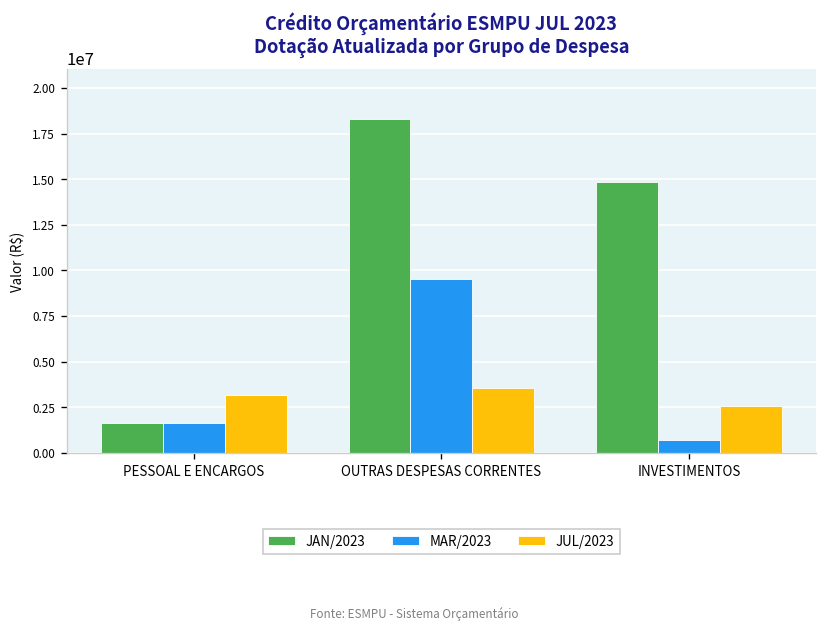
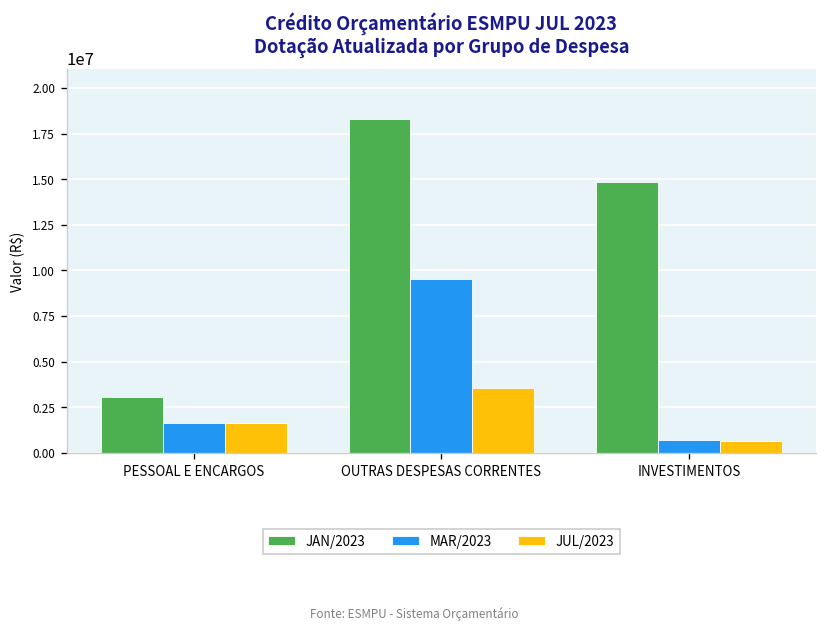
JAN/2023, PESSOAL E ENCARGOS: 1600000 -> 3100000
JUL/2023, PESSOAL E ENCARGOS: 3200000 -> 1600000
JUL/2023, INVESTIMENTOS: 2600000 -> 700000
